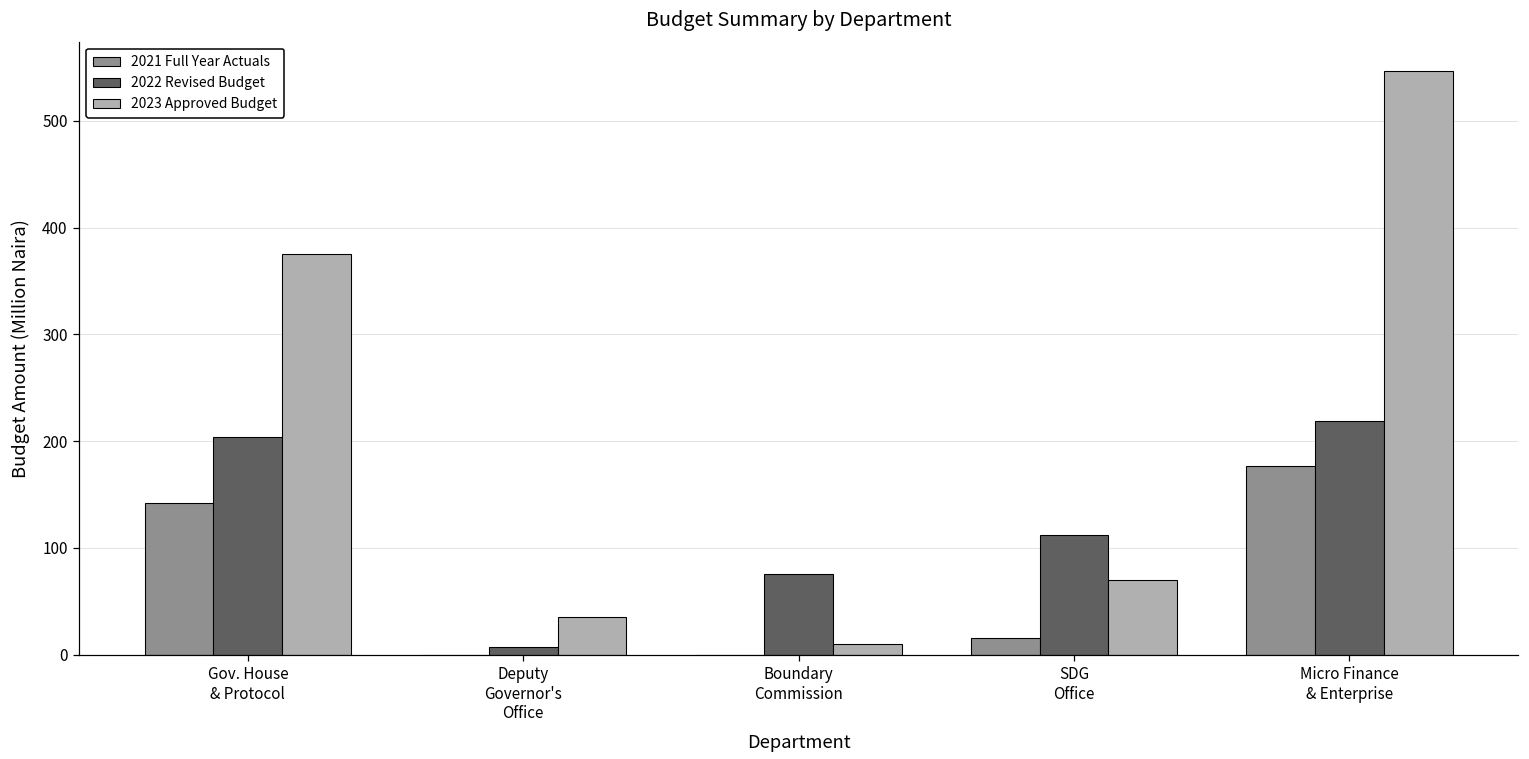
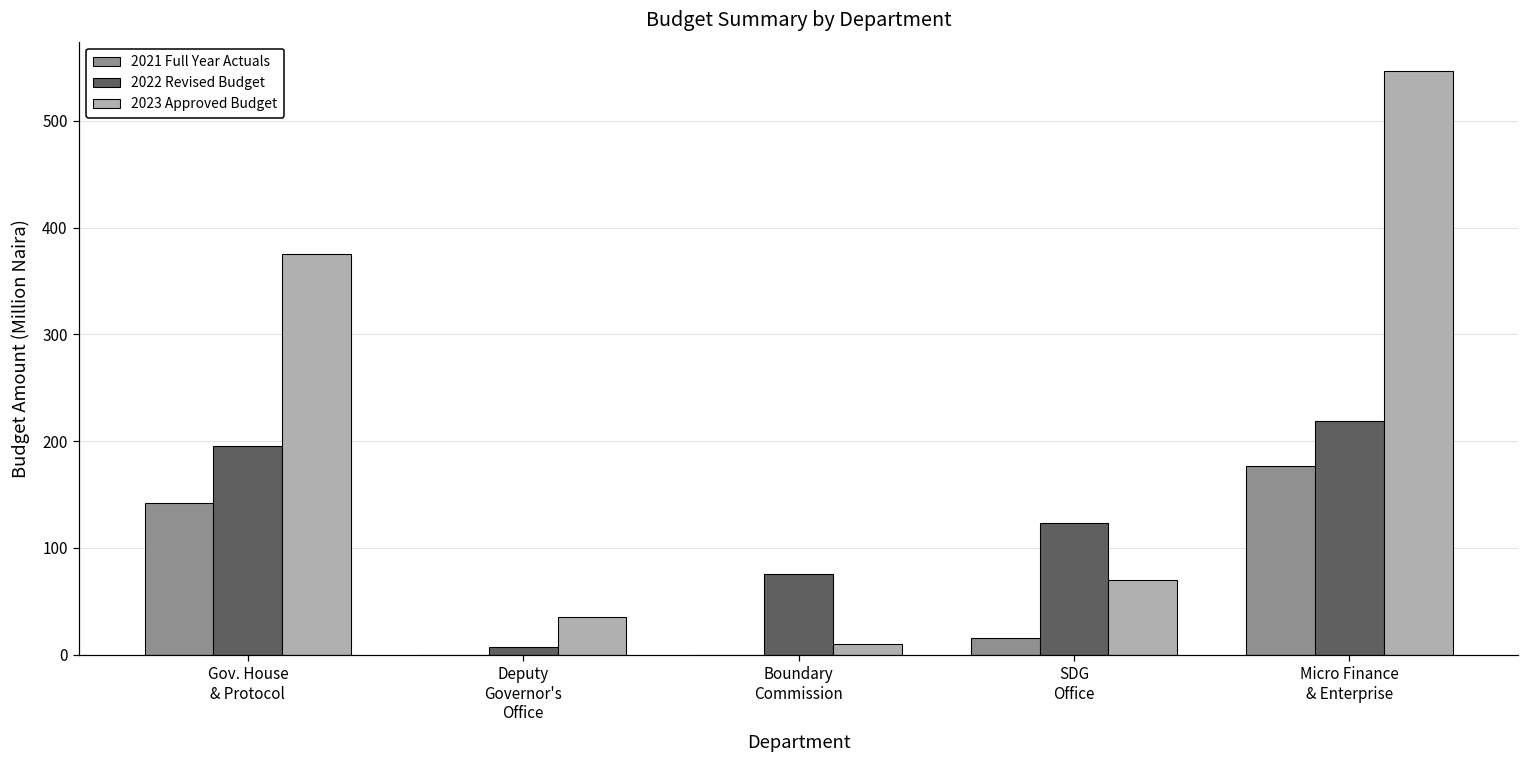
2022 Revised Budget, Gov. House & Protocol: 204 -> 195
2022 Revised Budget, SDG Office: 110 -> 120
